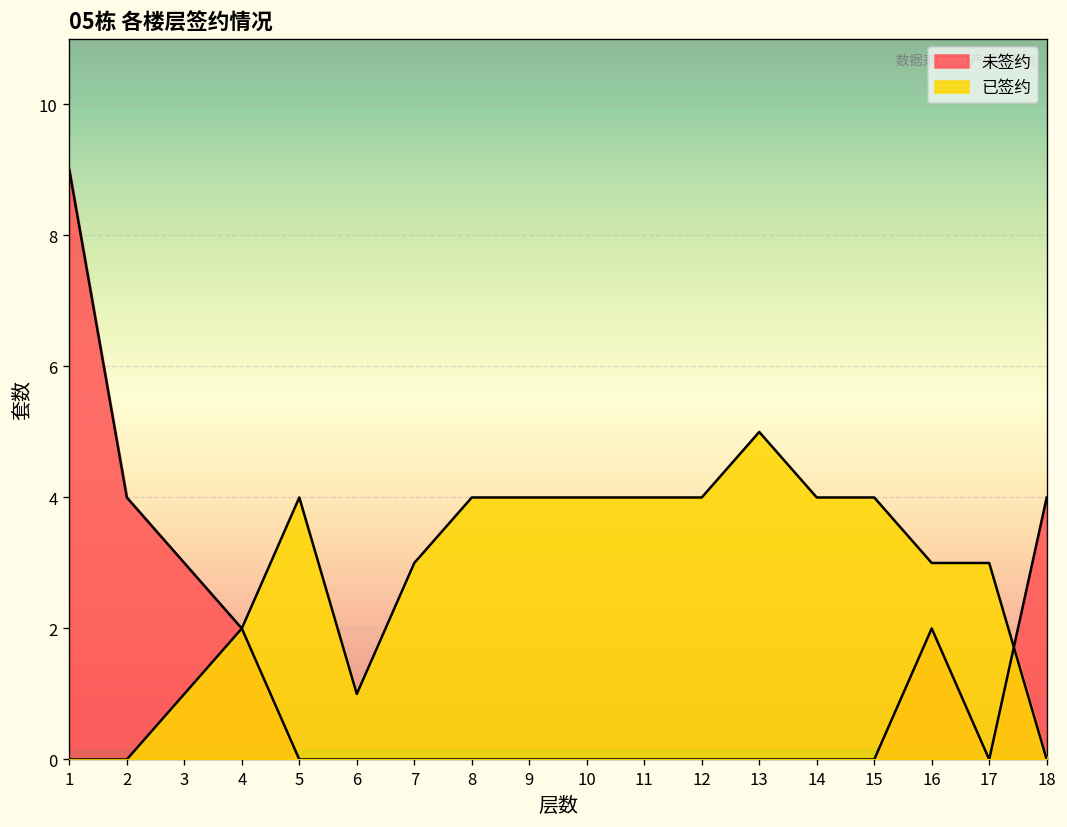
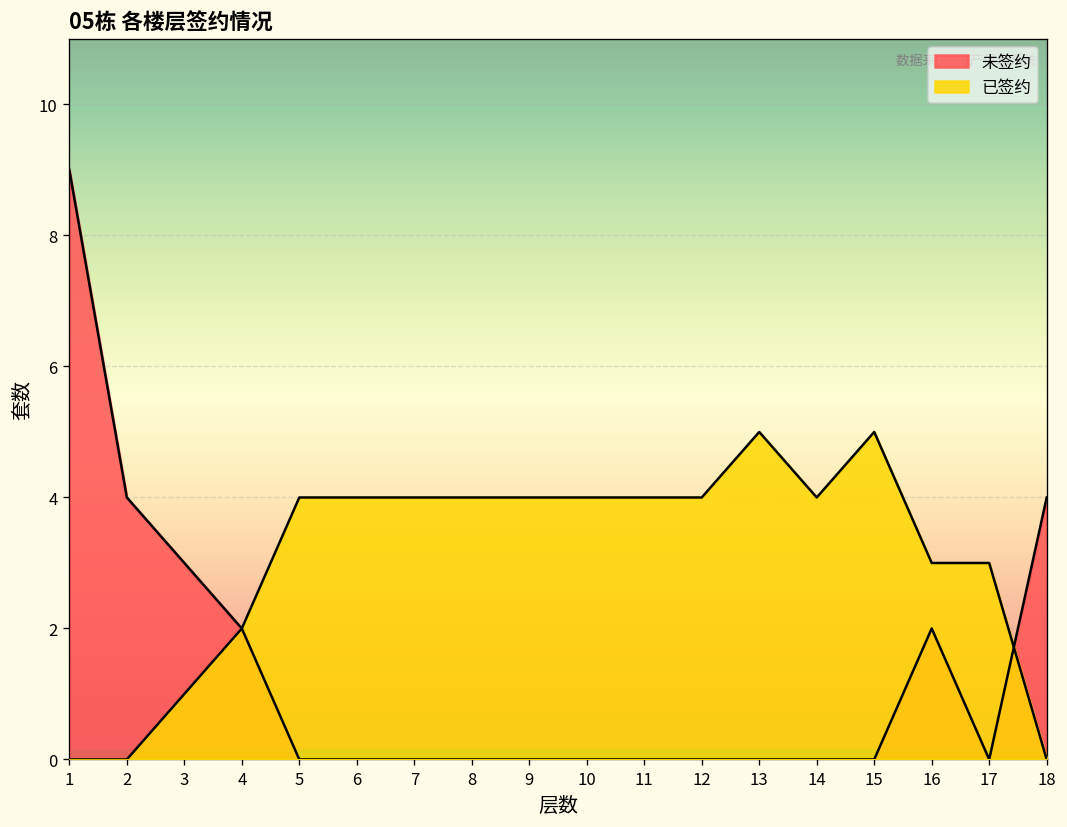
已签约, 6: 1 -> 4
已签约, 7: 3 -> 4
已签约, 15: 4 -> 5
